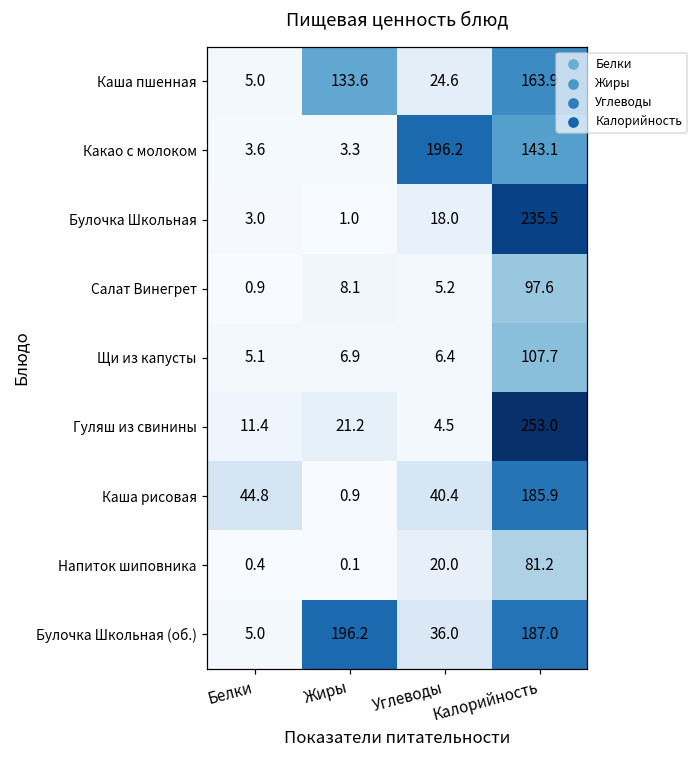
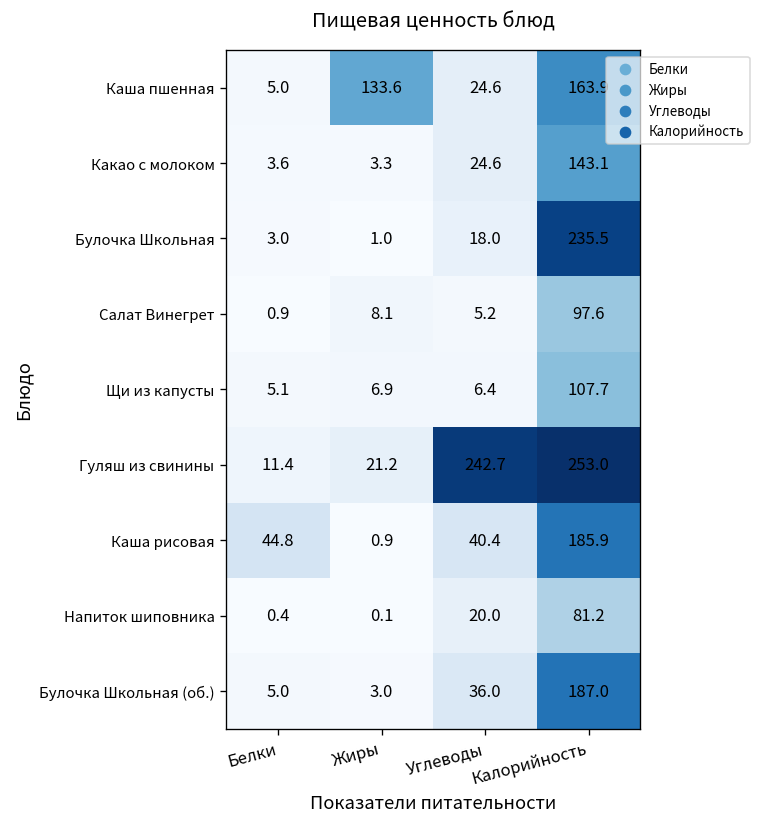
Какао с молоком, Углеводы: 196.2 -> 24.6
Гуляш из свинины, Углеводы: 4.5 -> 242.7
Булочка Школьная (об.), Жиры: 196.2 -> 3.0
